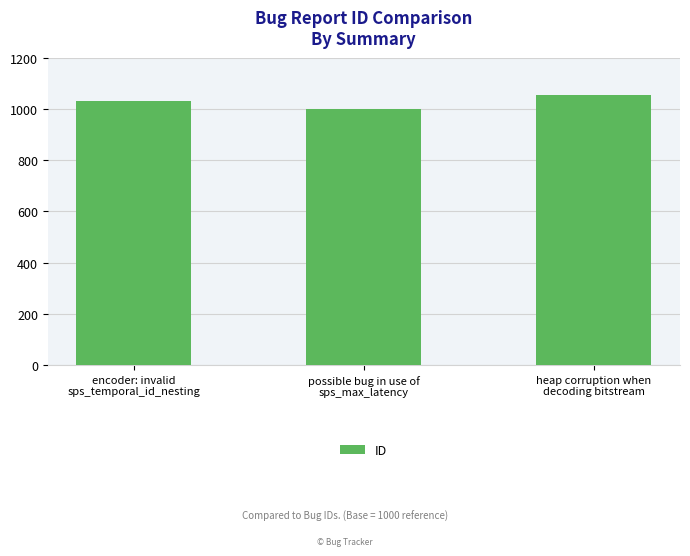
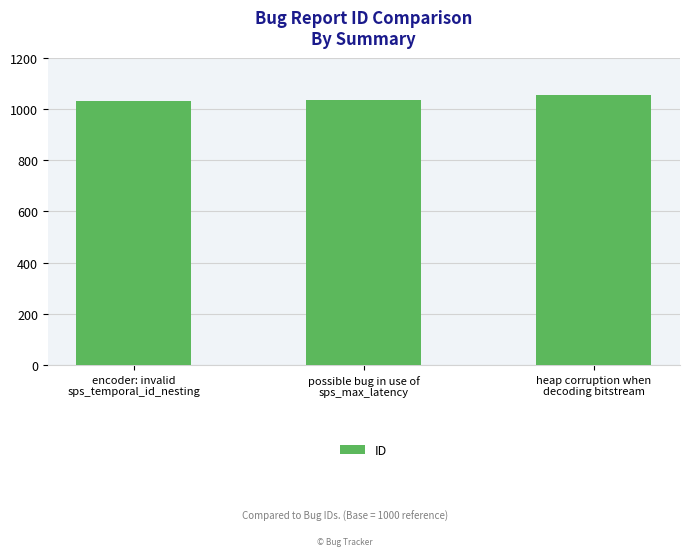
possible bug in use of sps_max_latency: 1000 -> 1040
